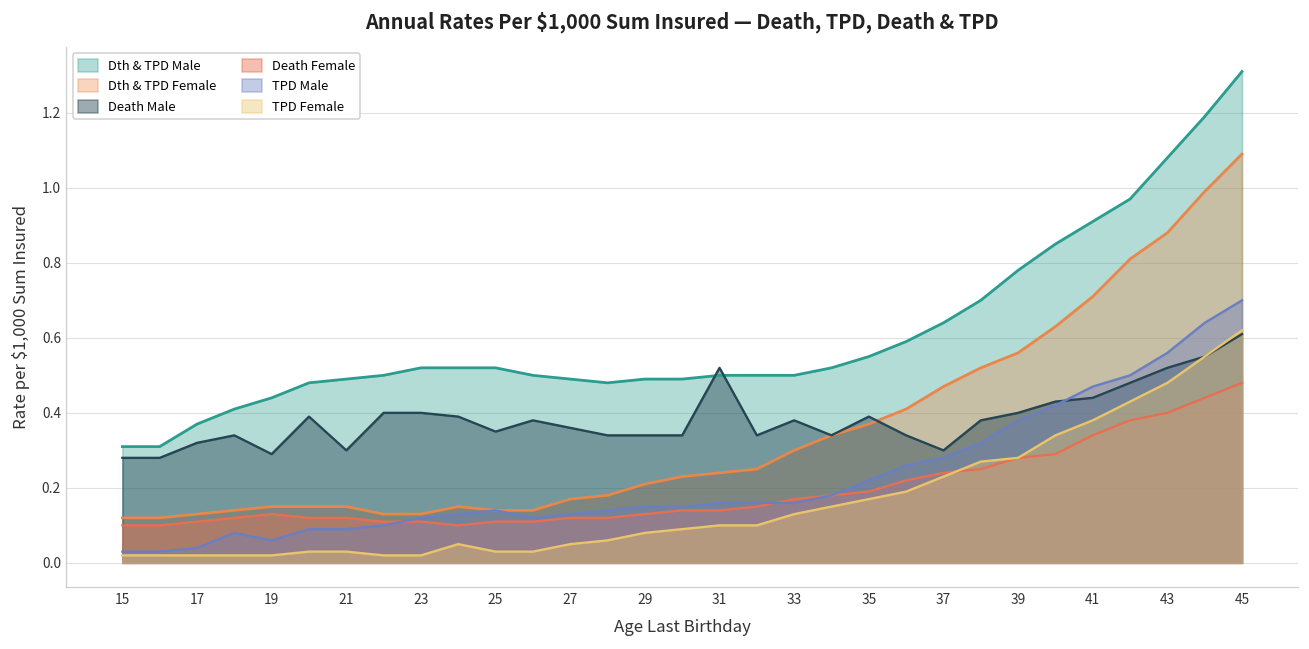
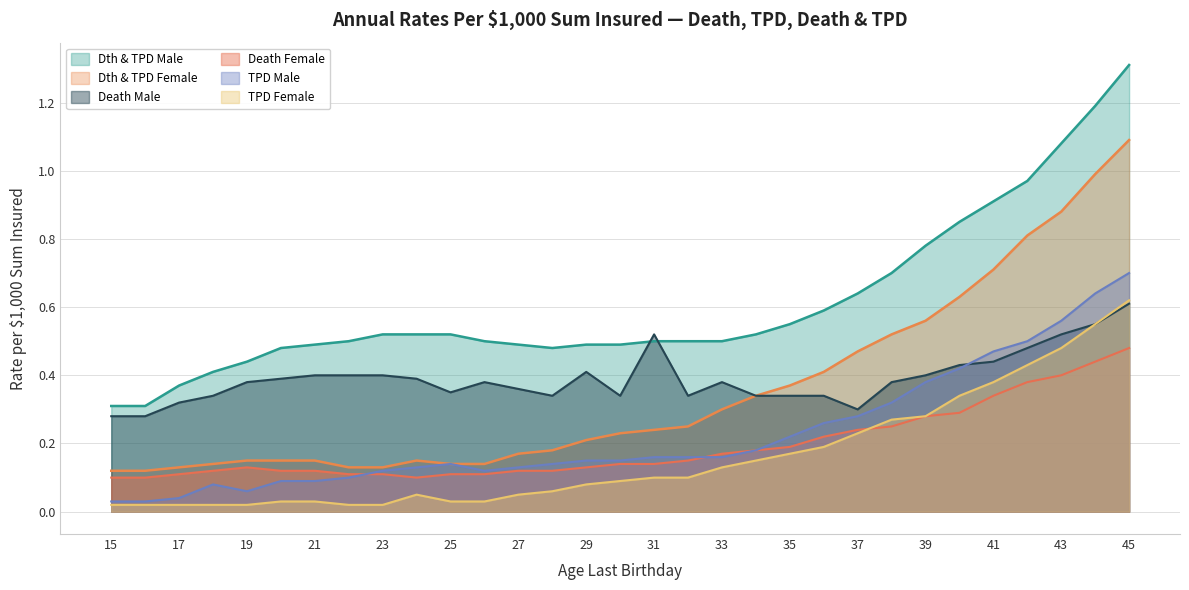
Death Male, 19: 0.29 -> 0.38
Death Male, 21: 0.3 -> 0.4
Death Male, 29: 0.34 -> 0.41
Death Male, 35: 0.39 -> 0.34
